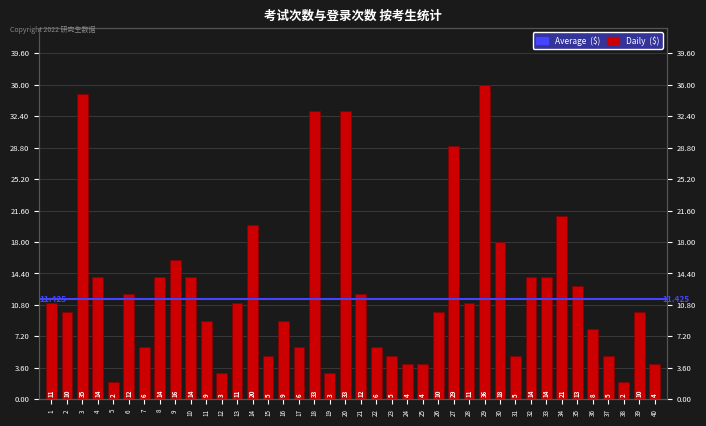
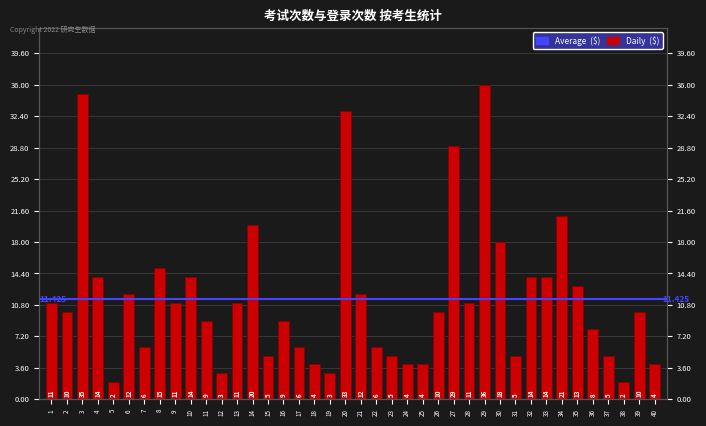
8: 14 -> 15
9: 16 -> 11
18: 33 -> 4
